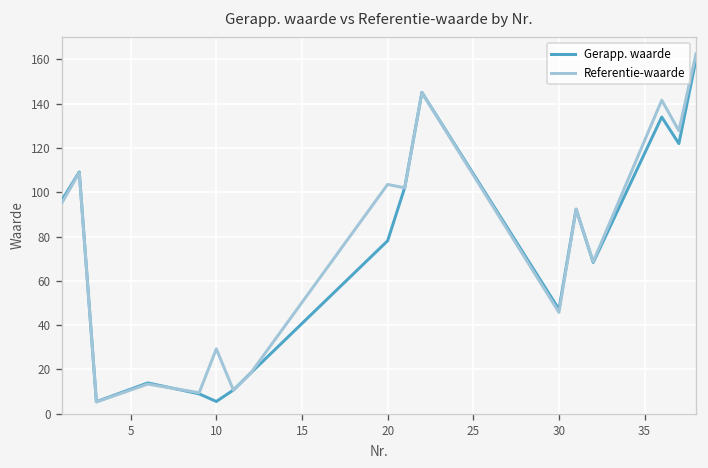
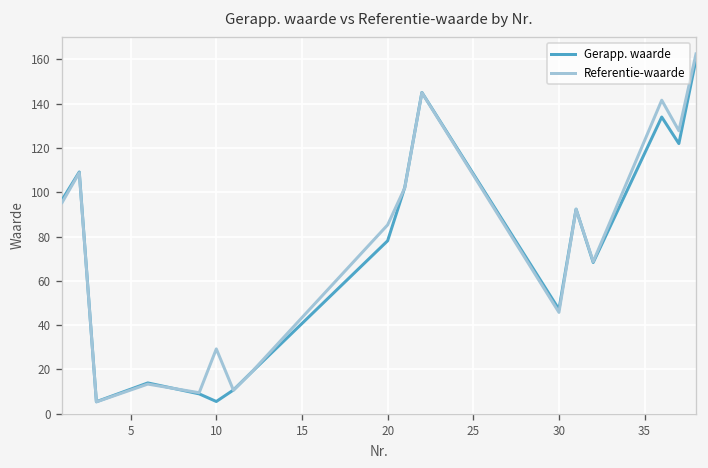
Referentie-waarde, 20: 104 -> 85
